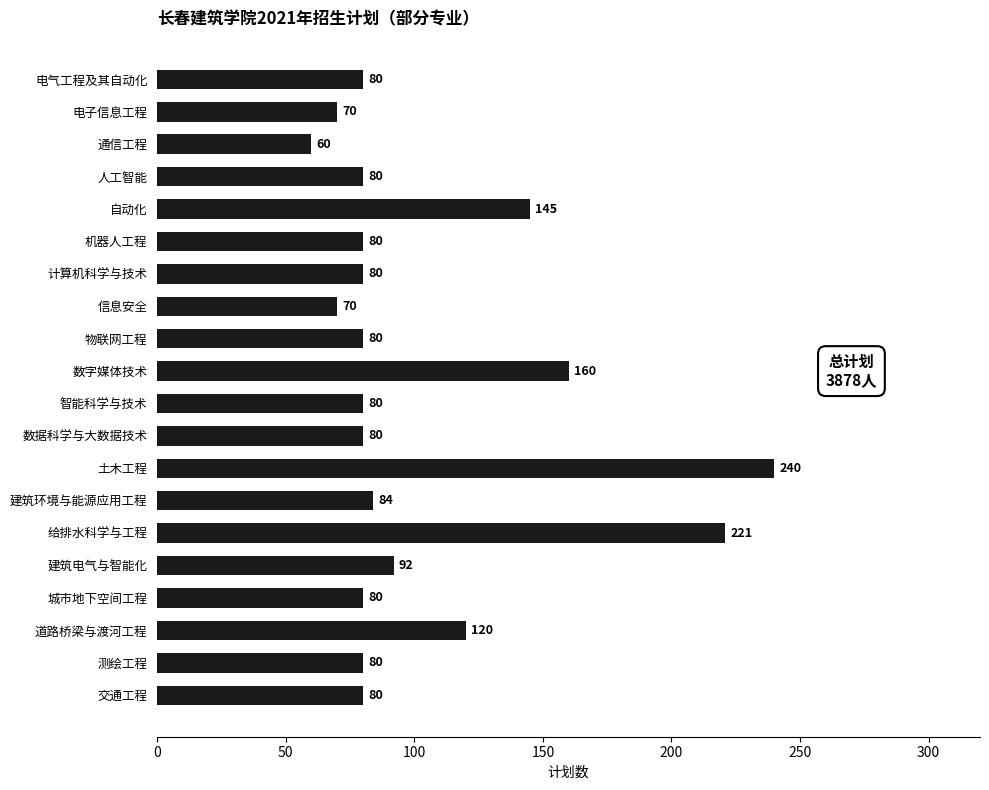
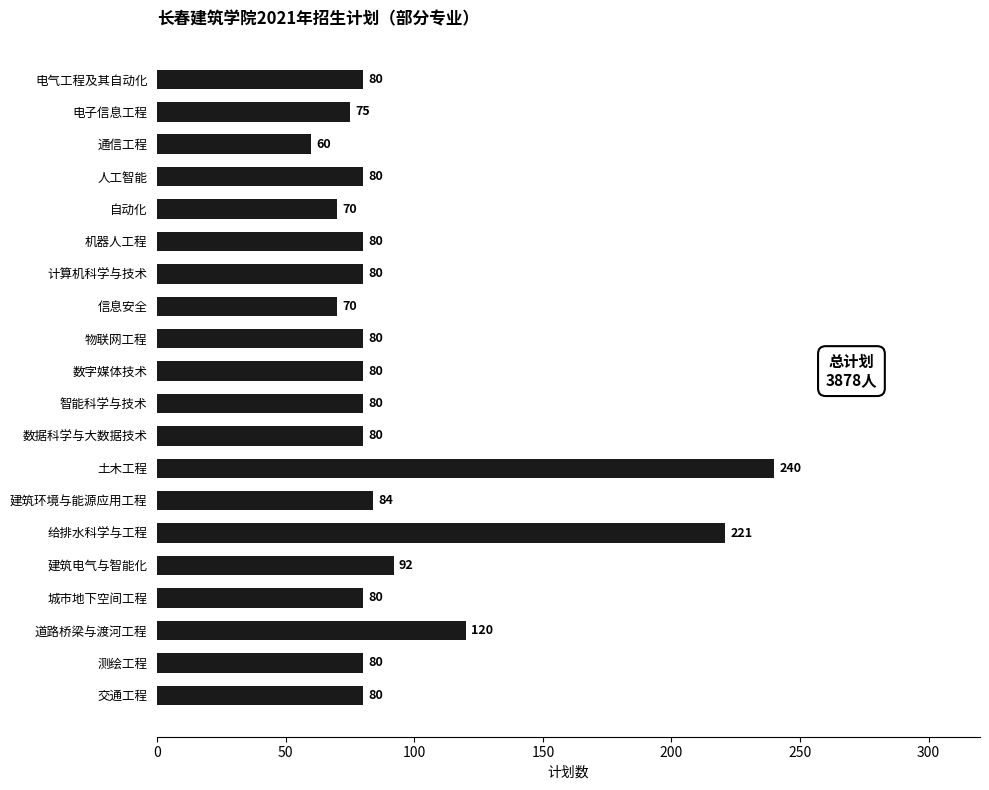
电子信息工程: 70 -> 75
自动化: 145 -> 70
数字媒体技术: 160 -> 80
